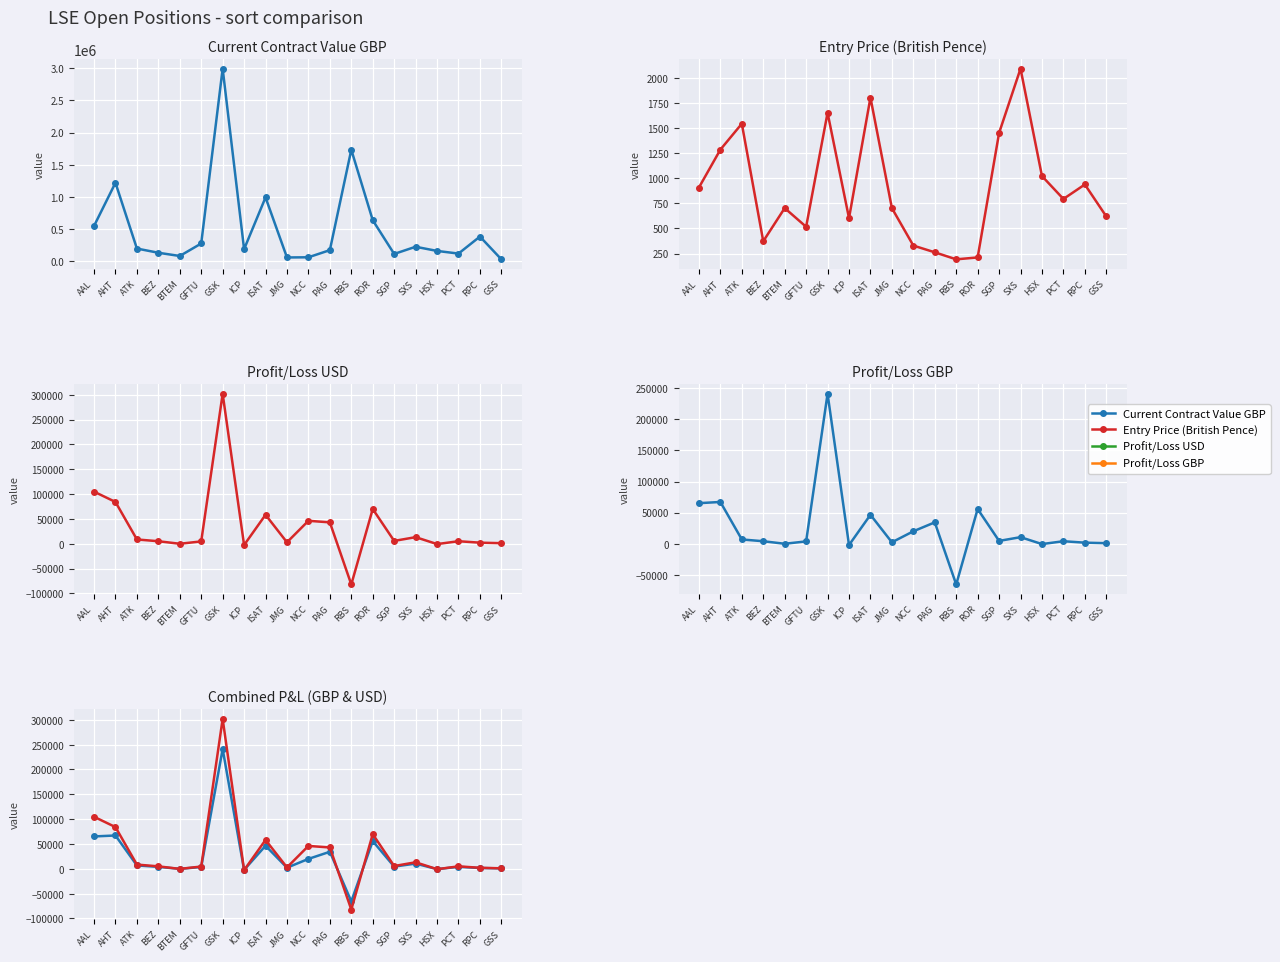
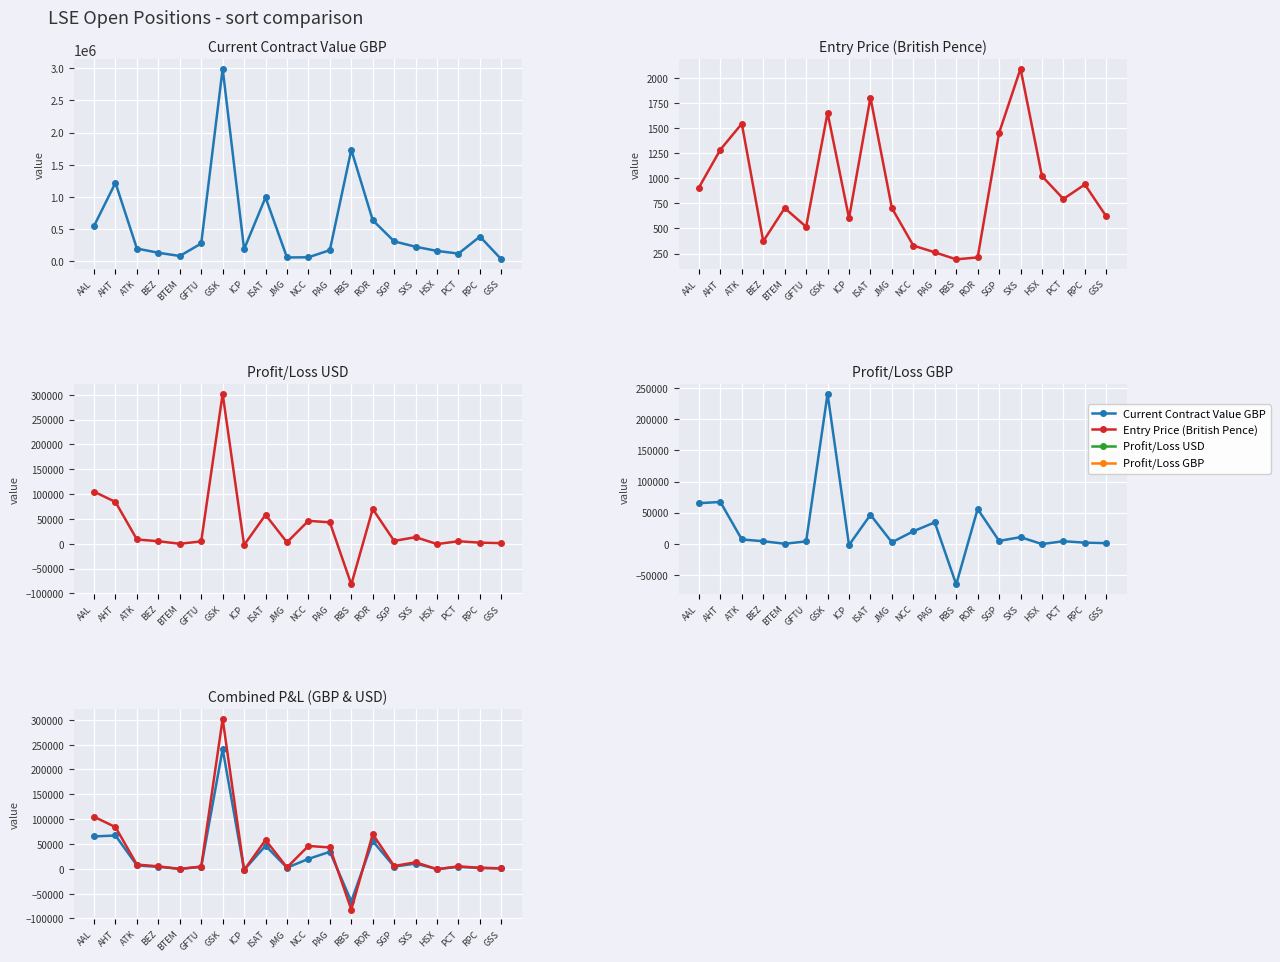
Current Contract Value GBP, SGP: 100000 -> 300000
